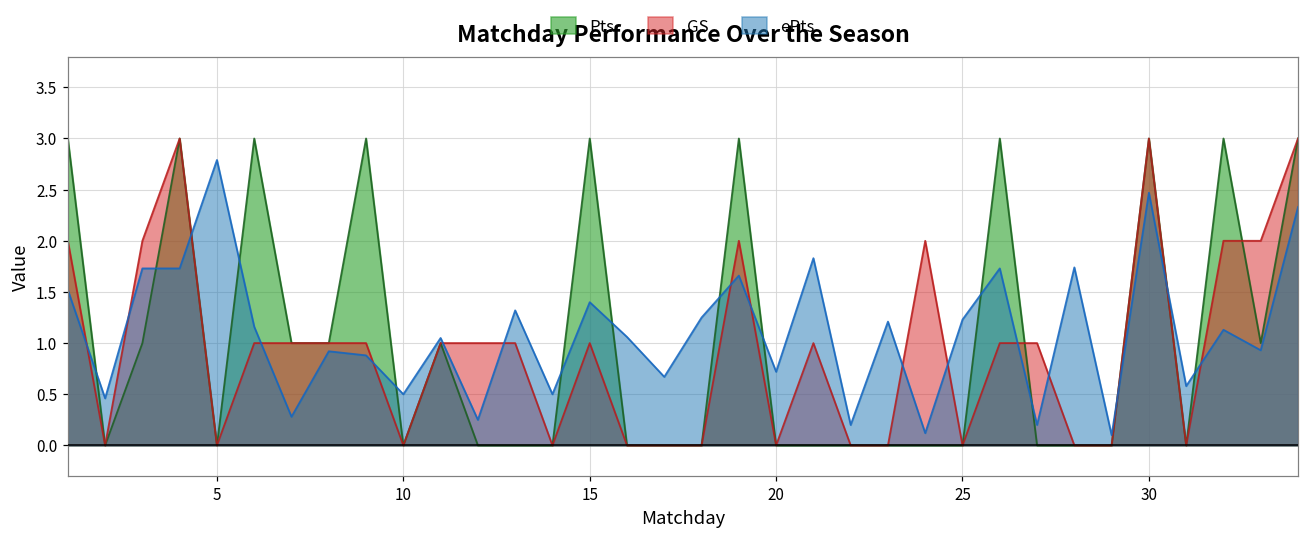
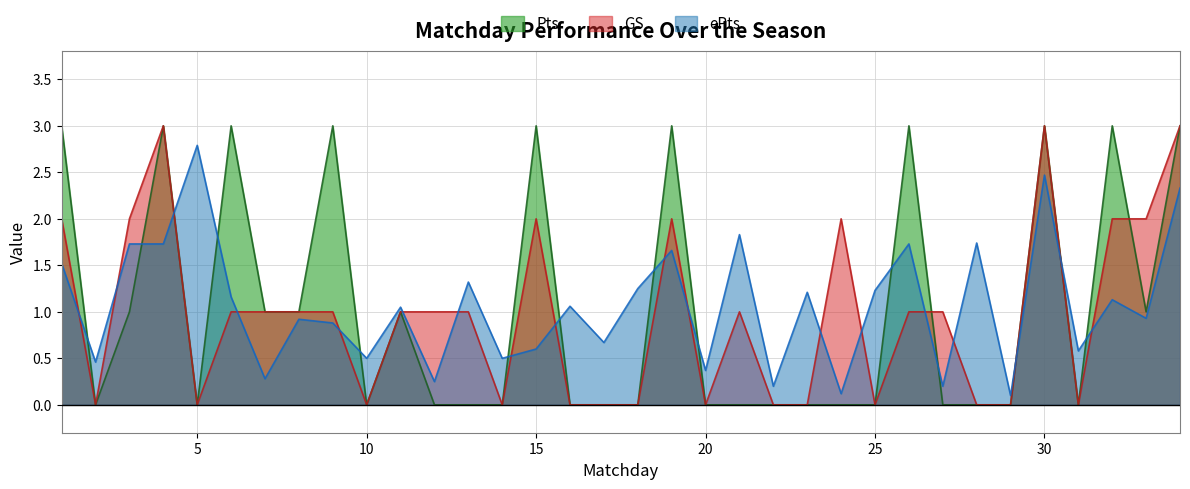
GS, 15: 1 -> 2
ePts, 15: 1.4 -> 0.6
ePts, 20: 0.7 -> 0.4
